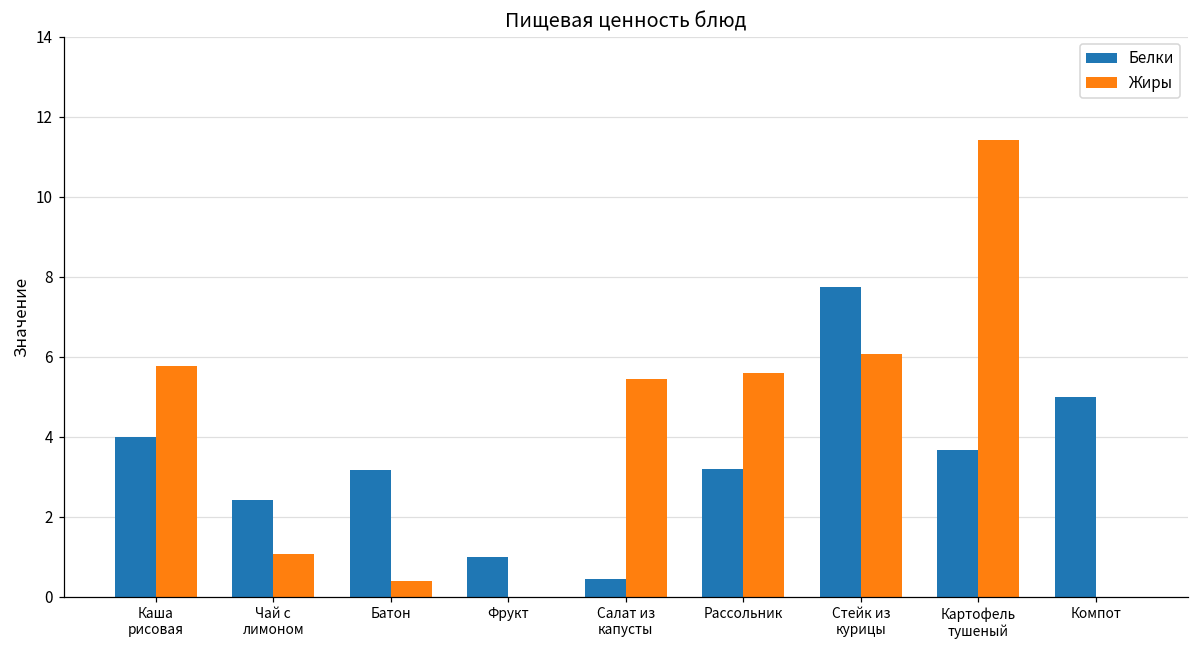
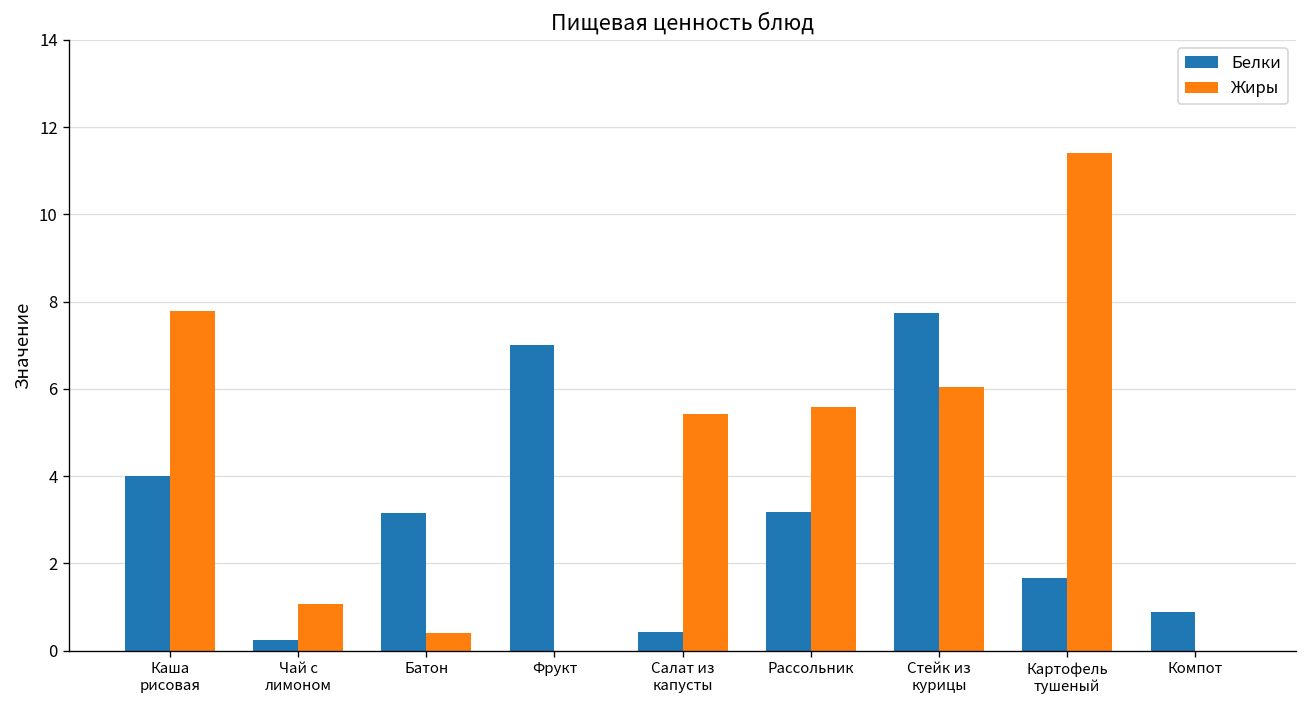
Жиры, Каша рисовая: 5.8 -> 7.8
Белки, Чай с лимоном: 2.4 -> 0.2
Белки, Фрукт: 1 -> 7
Белки, Картофель тушеный: 3.7 -> 1.7
Белки, Компот: 5.0 -> 0.9
